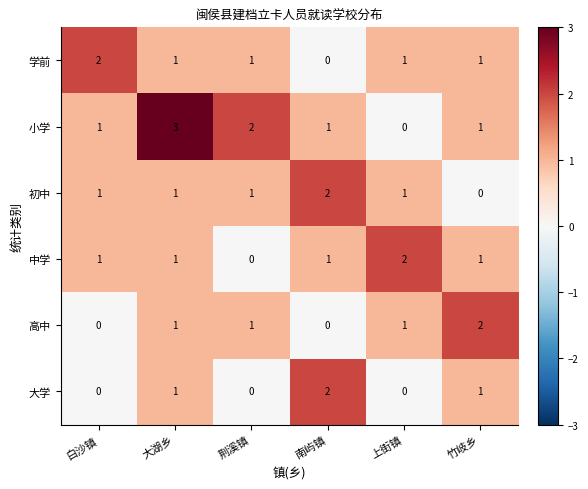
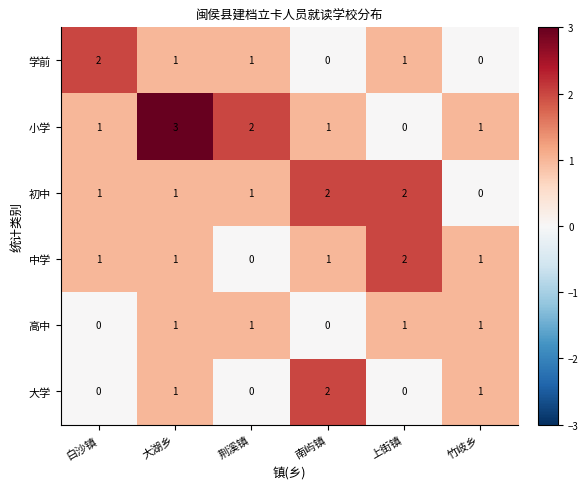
学前, 竹岐乡: 1 -> 0
初中, 上街镇: 1 -> 2
高中, 竹岐乡: 2 -> 1
